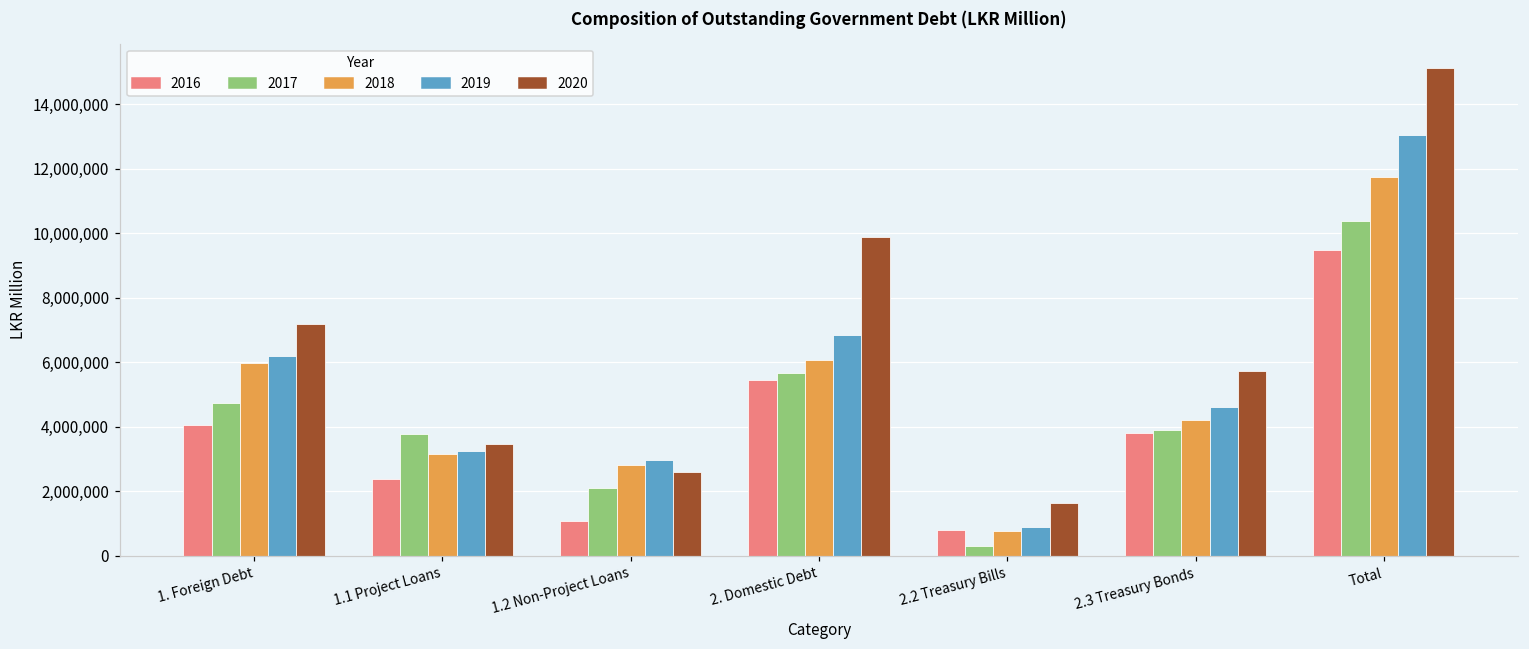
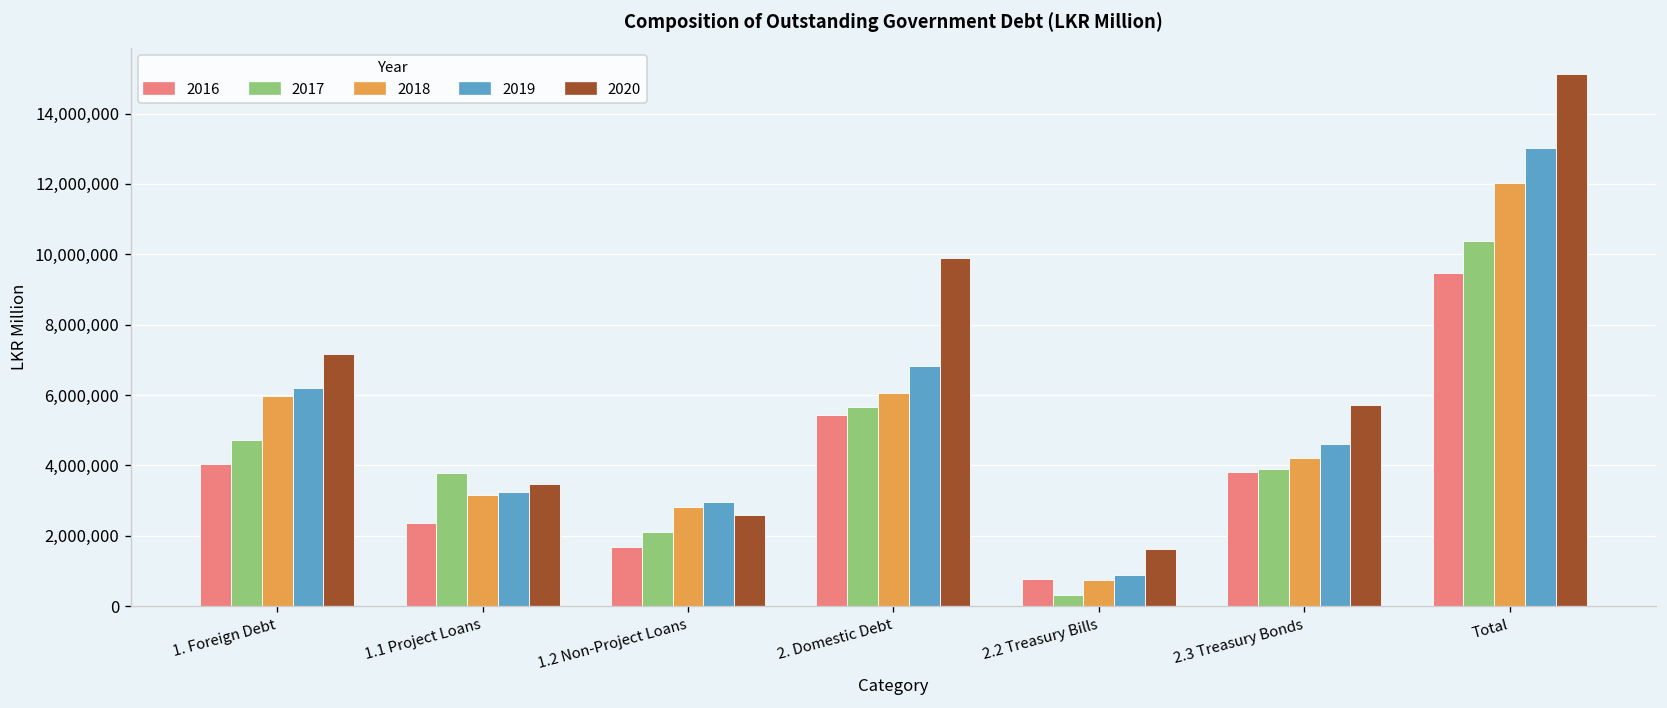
2016, 1.2 Non-Project Loans: 1,100,000 -> 1,700,000
2018, Total: 11,700,000 -> 12,000,000
